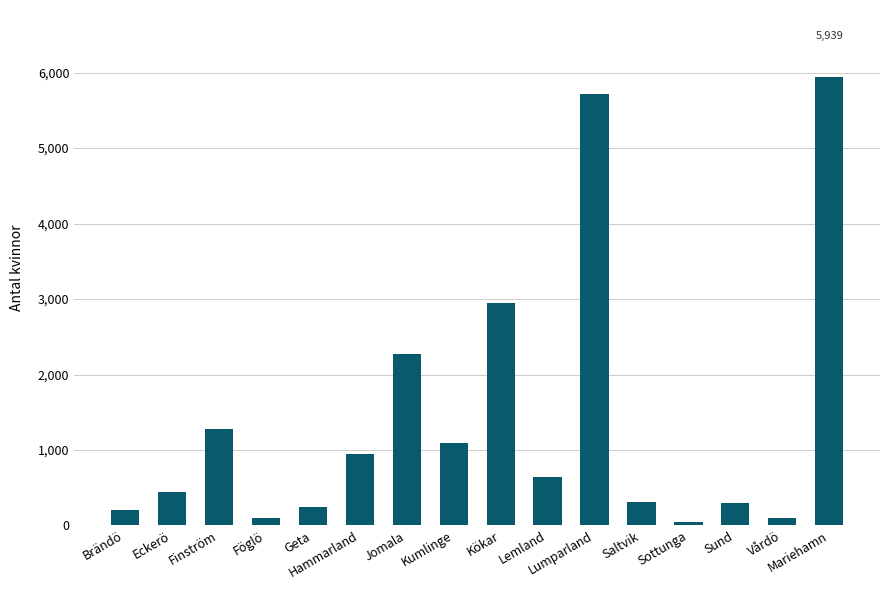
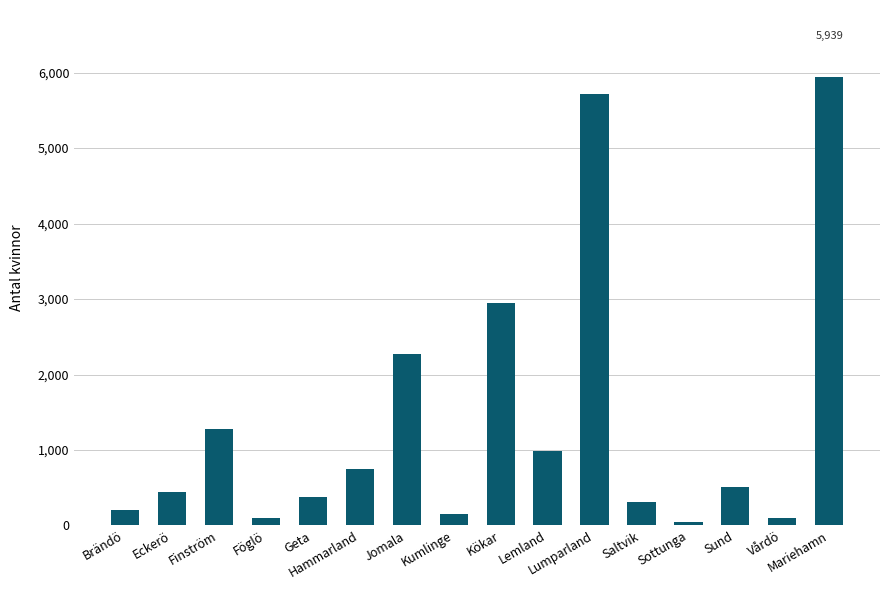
Geta: 200 -> 400
Hammarland: 1,000 -> 700
Kumlinge: 1,100 -> 100
Lemland: 600 -> 1,000
Sund: 300 -> 500
